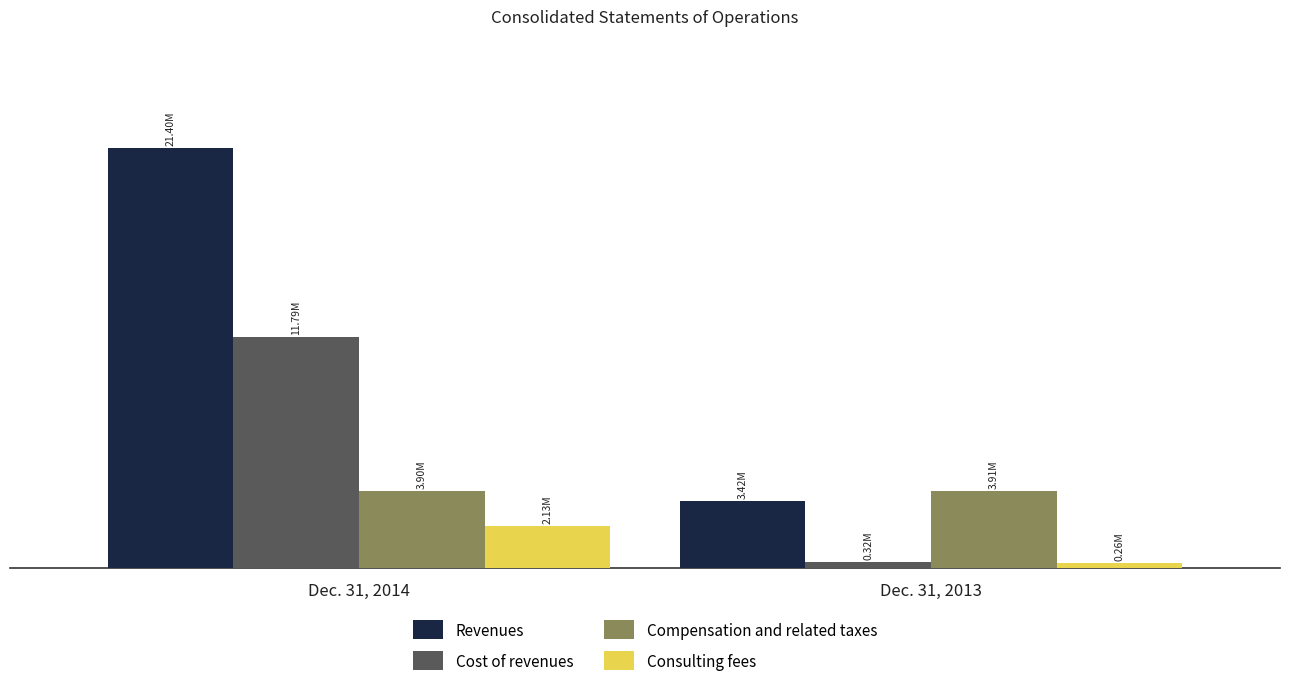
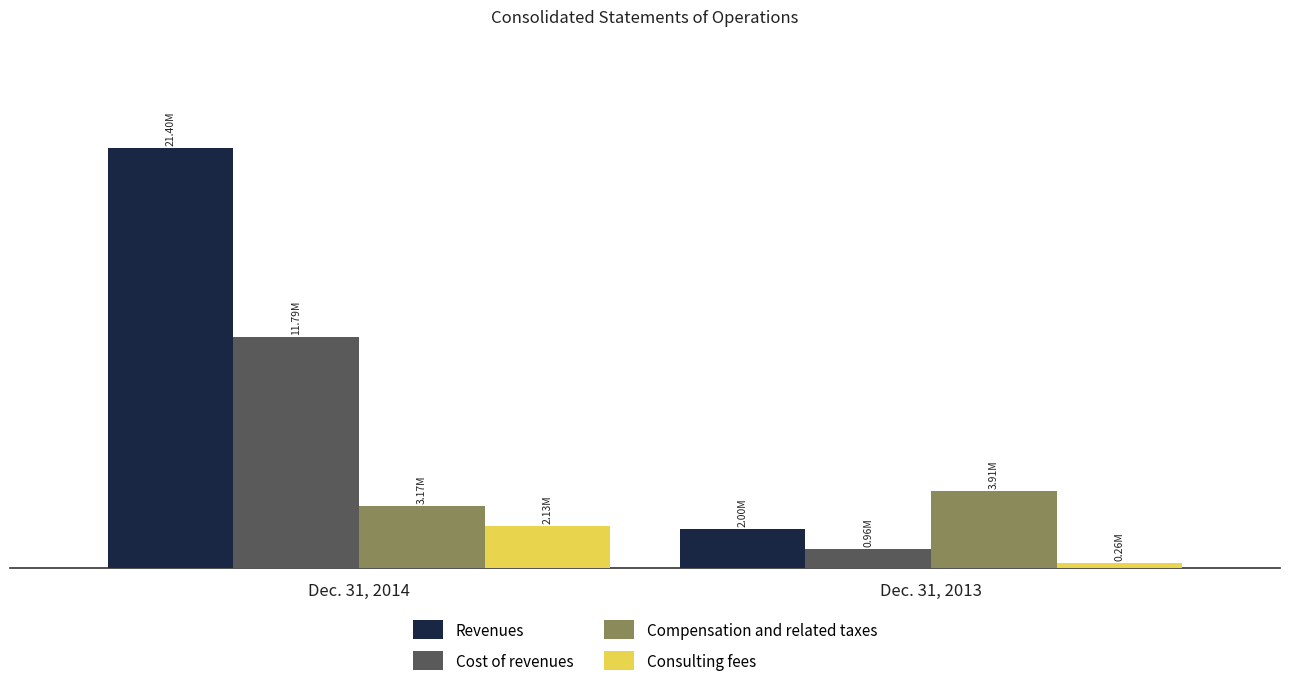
Compensation and related taxes, Dec. 31, 2014: 3.90M -> 3.17M
Revenues, Dec. 31, 2013: 3.42M -> 2.00M
Cost of revenues, Dec. 31, 2013: 0.32M -> 0.96M
